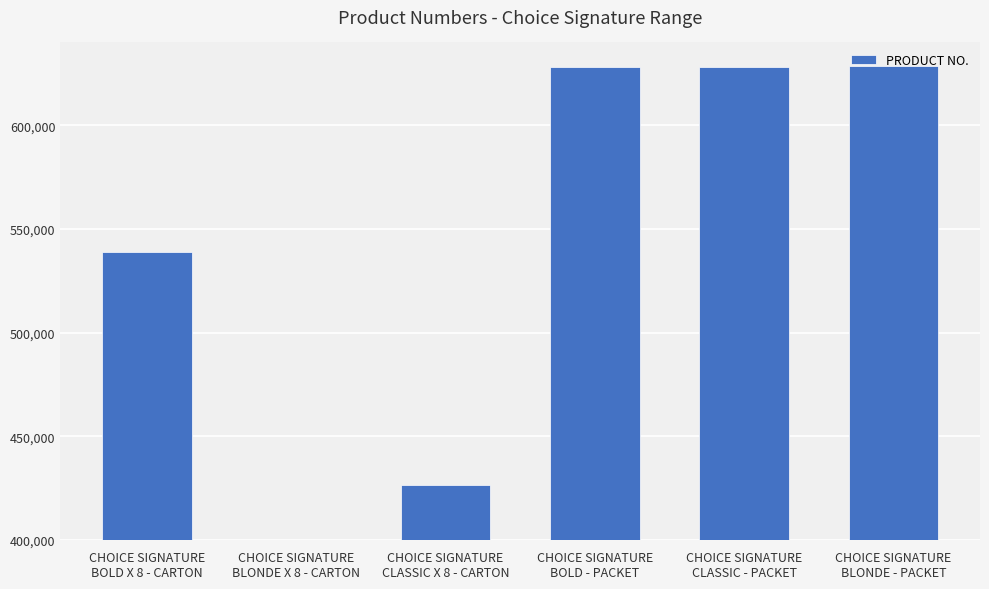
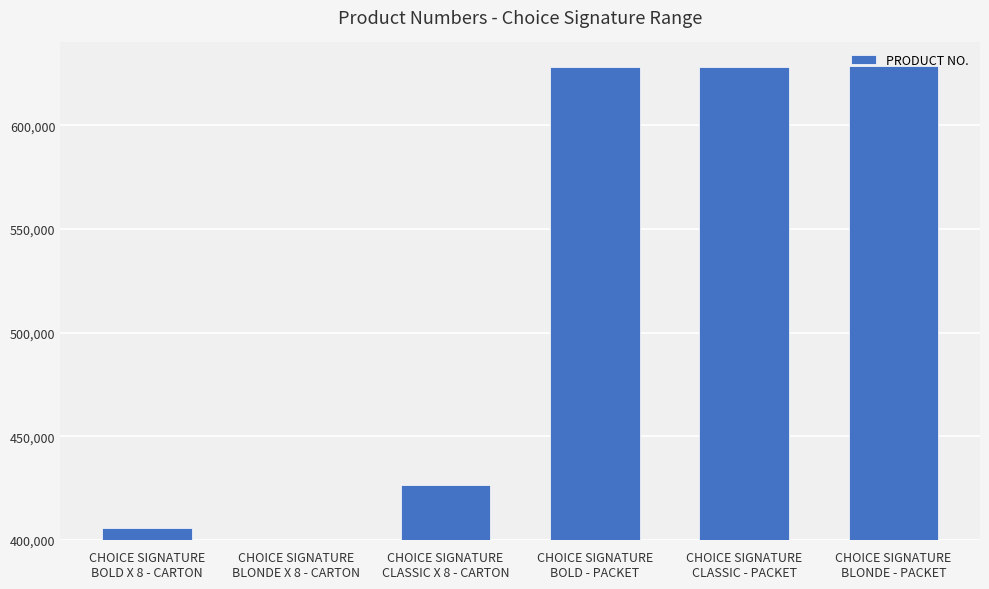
CHOICE SIGNATURE BOLD X 8 - CARTON: 539,000 -> 406,000
